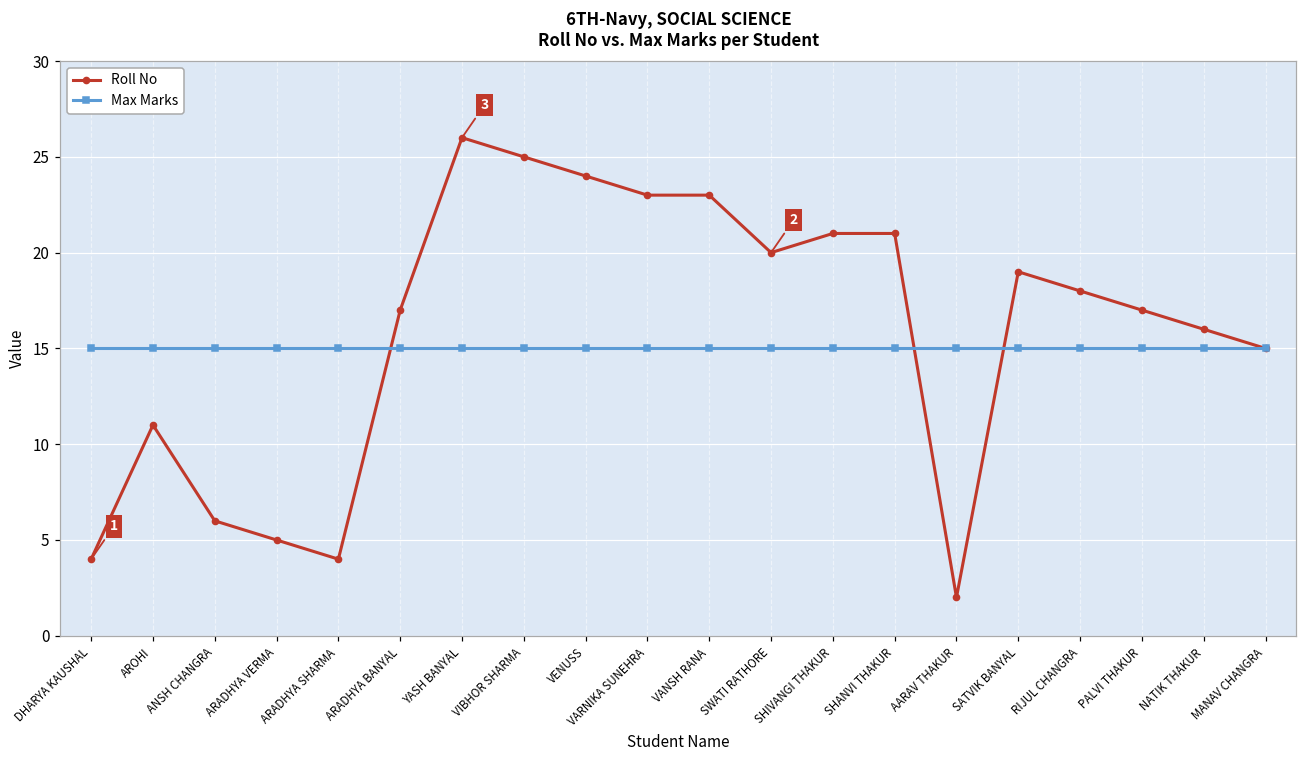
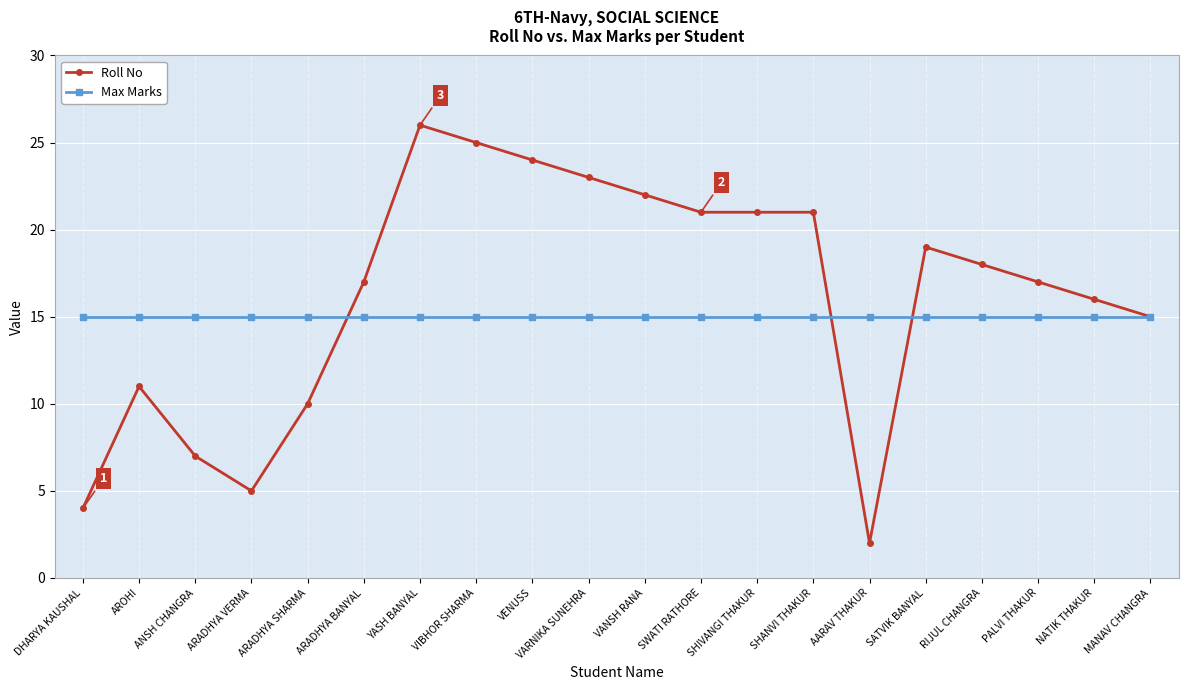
Roll No, ANSH CHANGRA: 6 -> 7
Roll No, ARADHYA SHARMA: 4 -> 10
Roll No, VANSH RANA: 23 -> 22
Roll No, SWATI RATHORE: 20 -> 21
